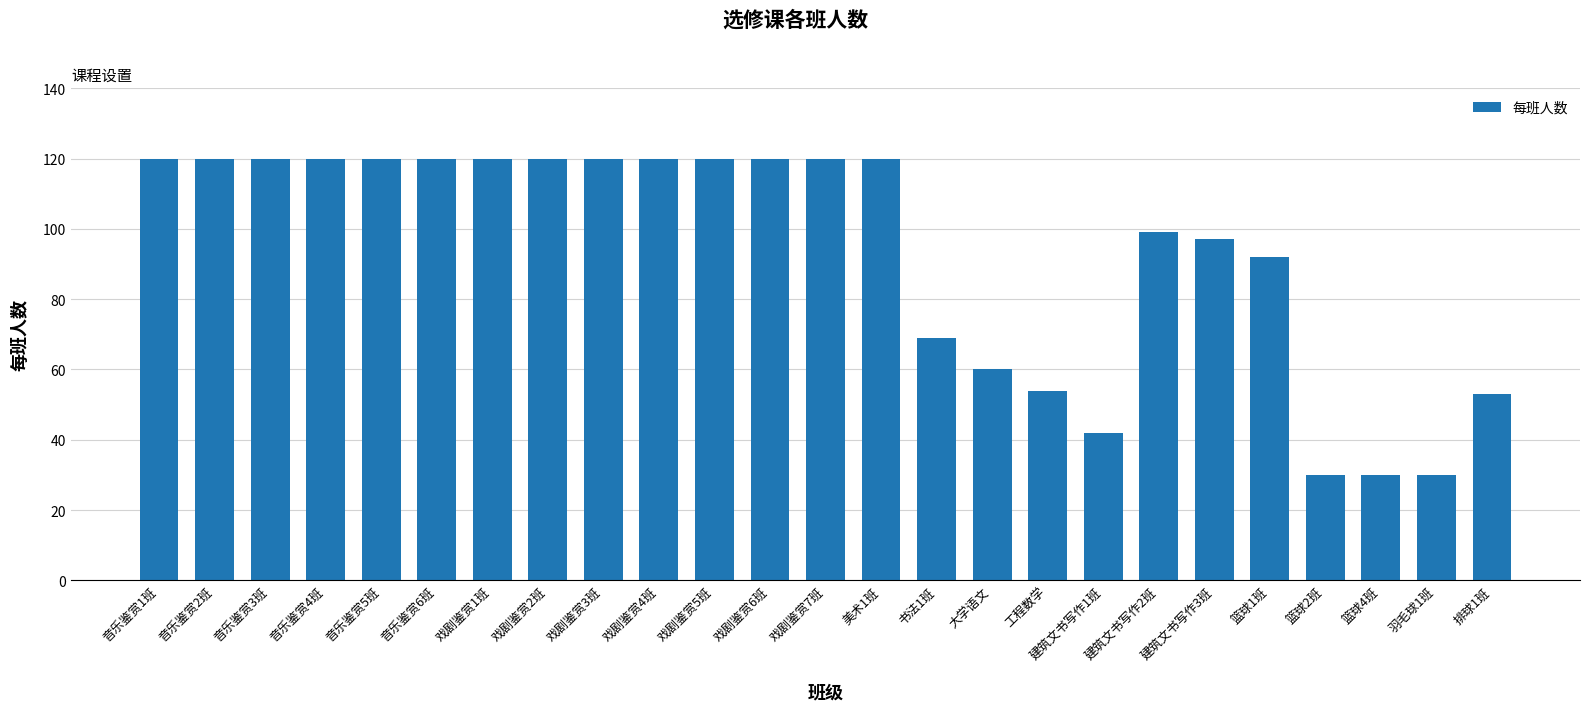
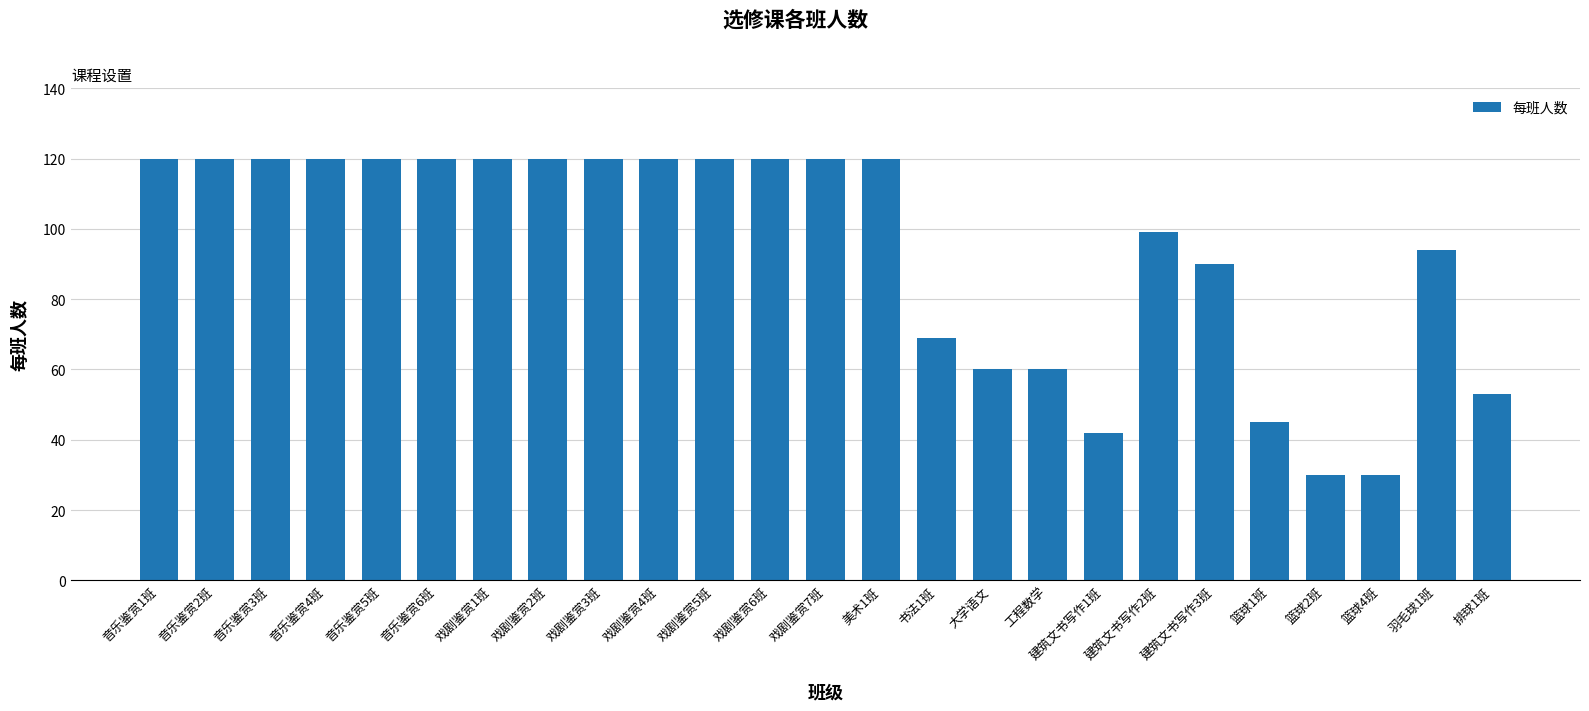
工程数学: 54 -> 60
建筑文书写作3班: 97 -> 90
篮球1班: 92 -> 45
羽毛球1班: 30 -> 94
